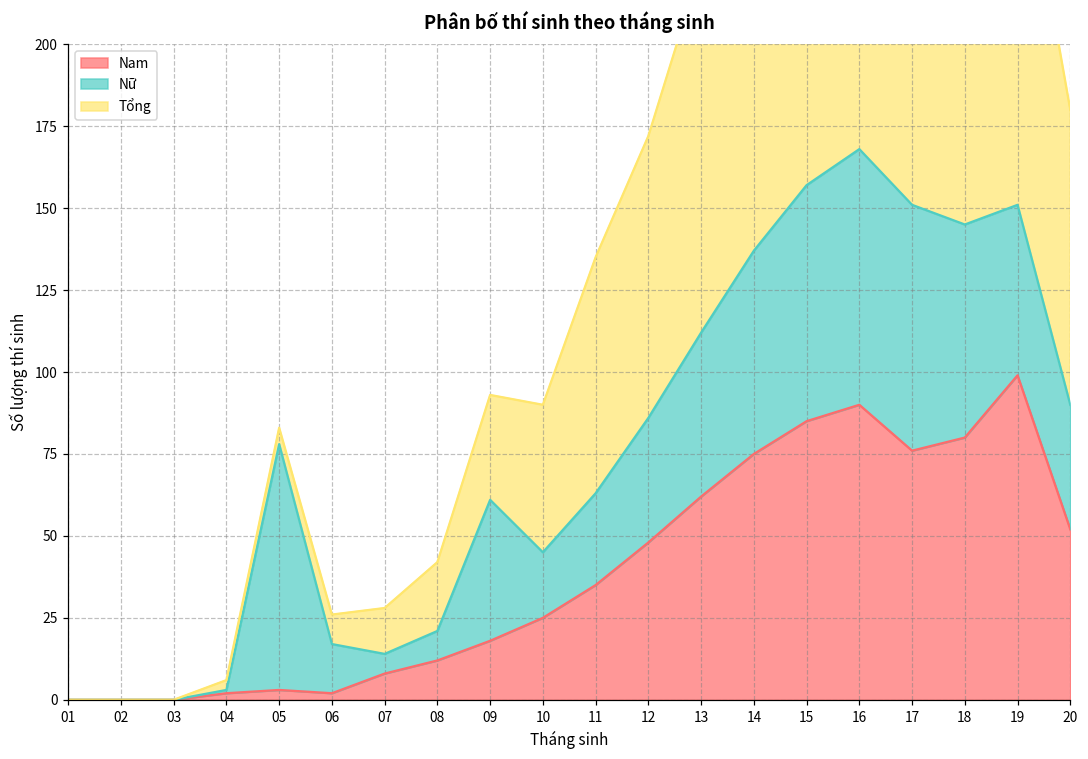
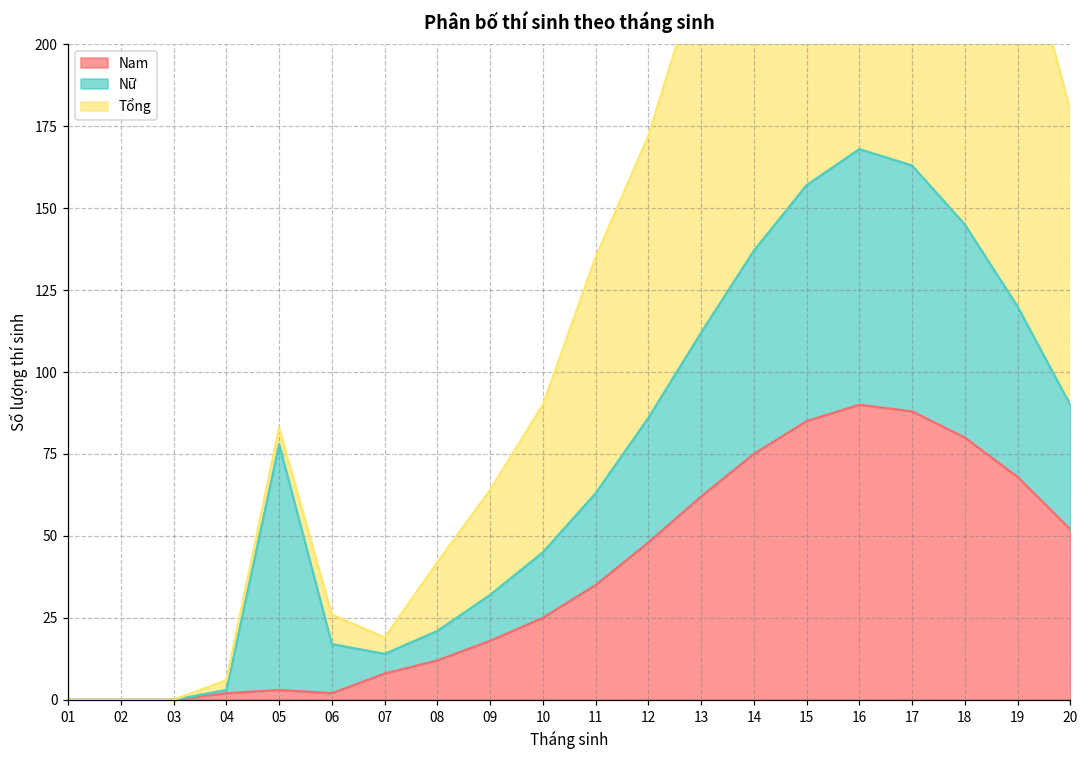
Tổng, 07: 14 -> 5
Nữ, 09: 43 -> 14
Nam, 17: 76 -> 88
Nam, 19: 99 -> 68
